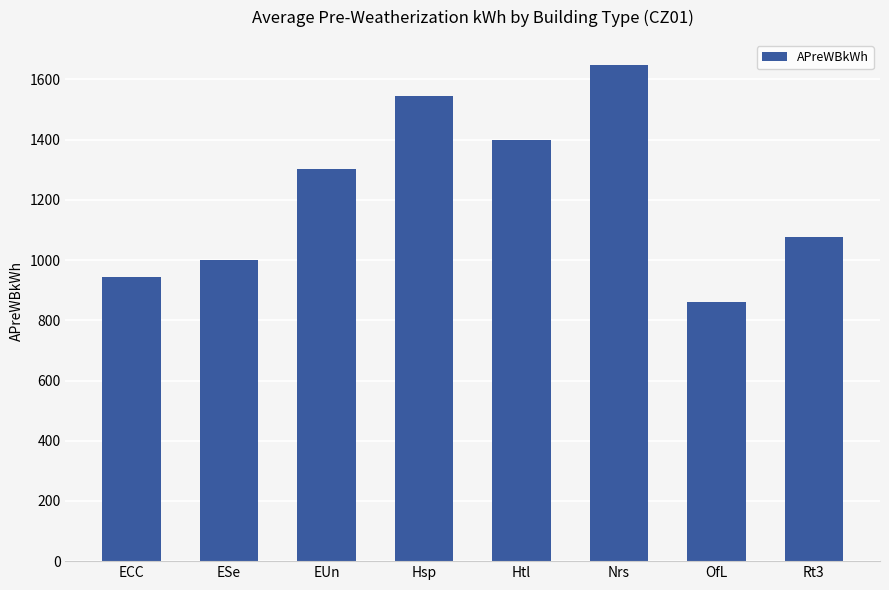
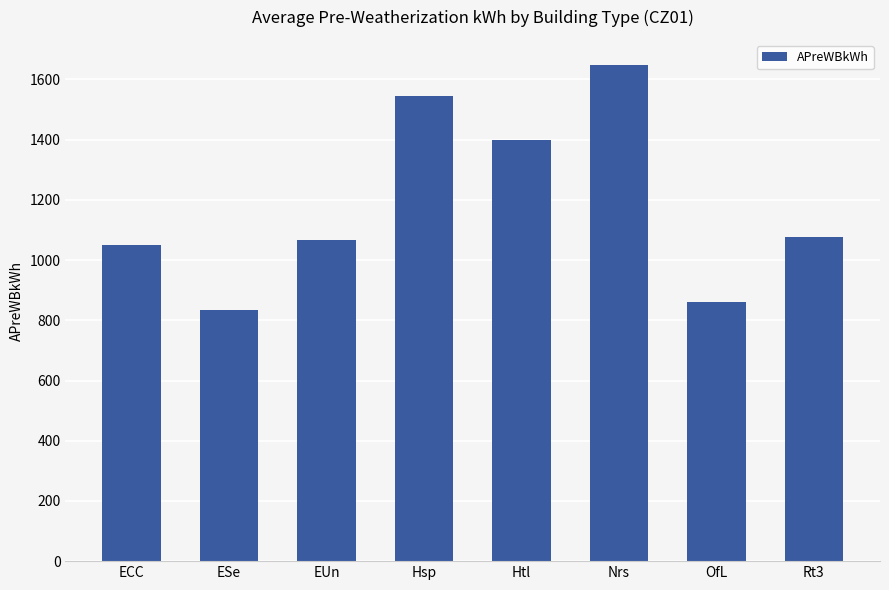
ECC: 940 -> 1050
ESe: 1000 -> 840
EUn: 1300 -> 1070
